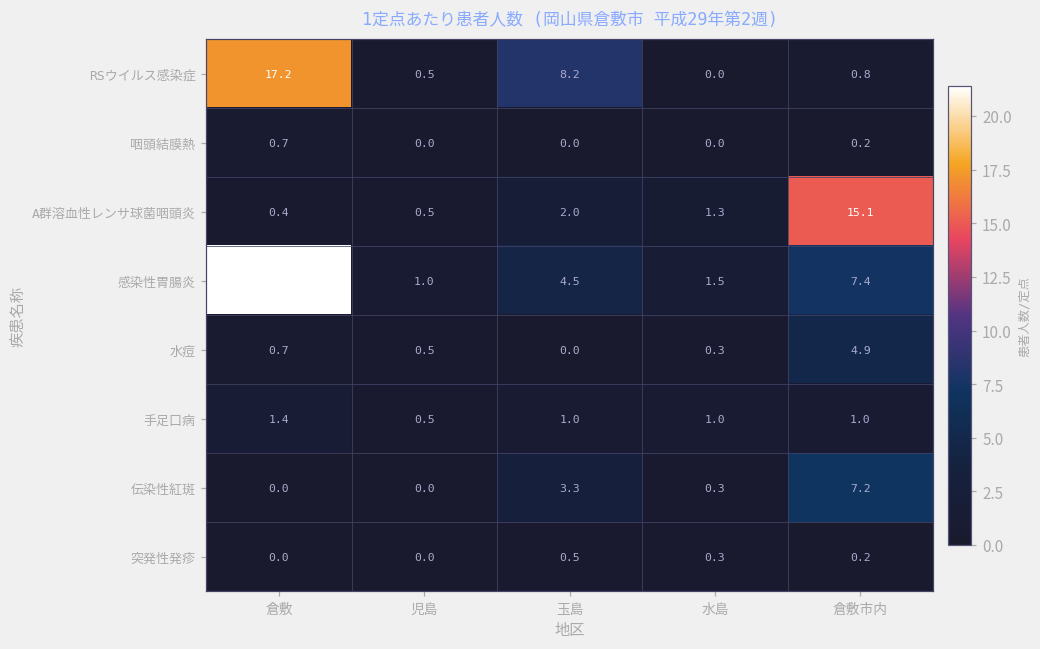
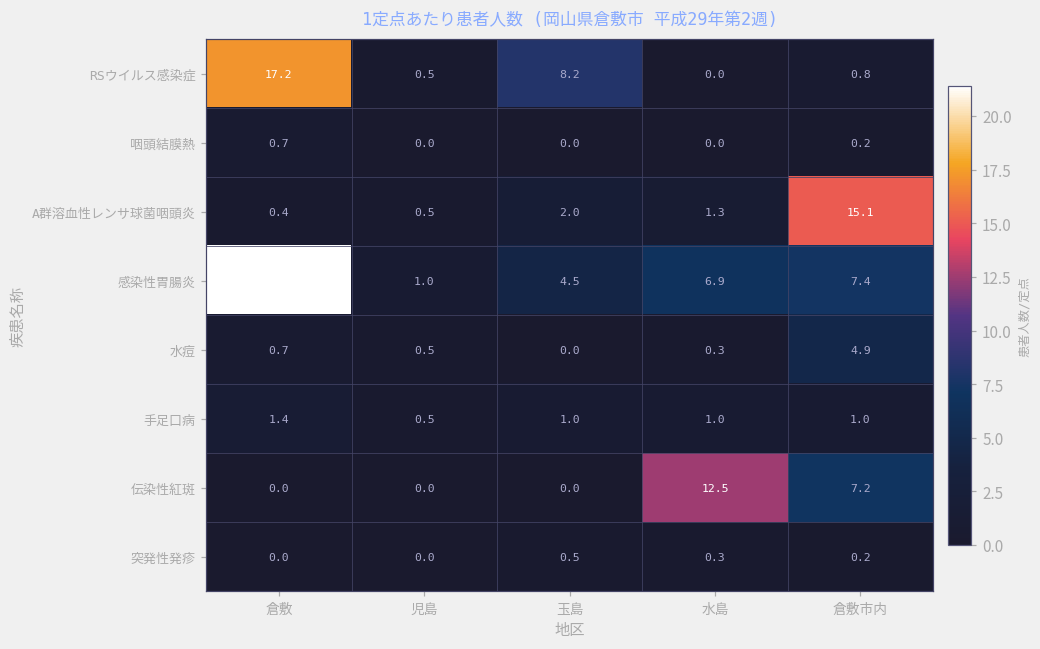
感染性胃腸炎, 水島: 1.5 -> 6.9
伝染性紅斑, 玉島: 3.3 -> 0.0
伝染性紅斑, 水島: 0.3 -> 12.5
